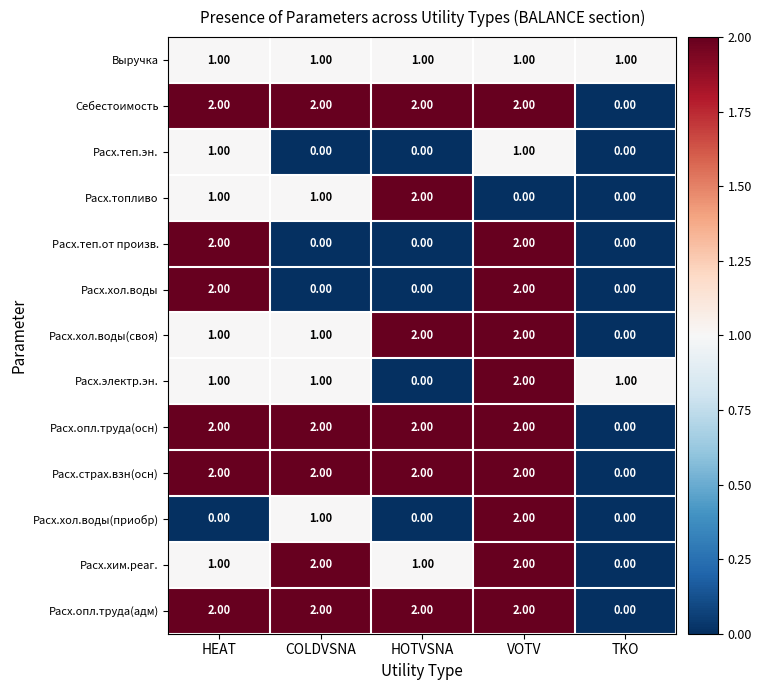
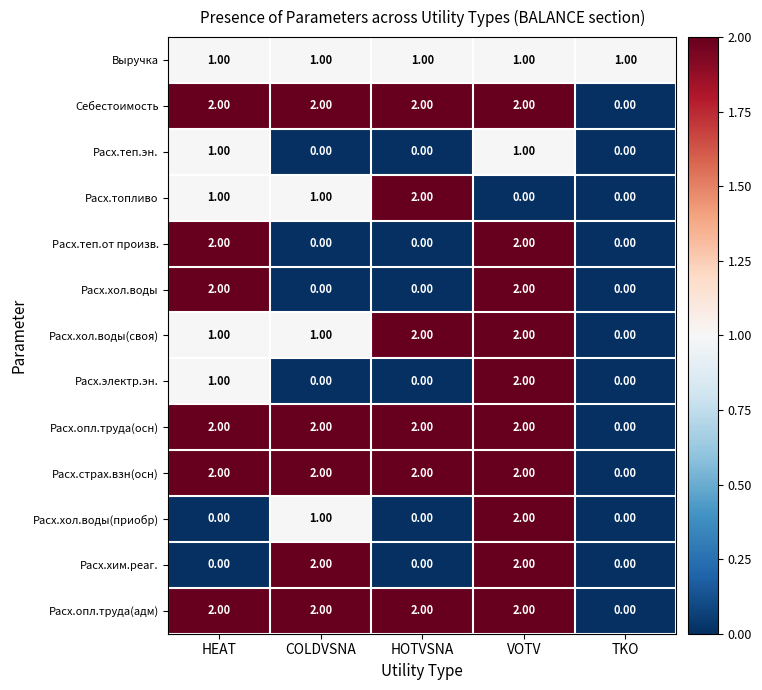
Расх.электр.эн., COLDVSNA: 1.00 -> 0.00
Расх.электр.эн., TKO: 1.00 -> 0.00
Расх.хим.реаг., HEAT: 1.00 -> 0.00
Расх.хим.реаг., HOTVSNA: 1.00 -> 0.00
